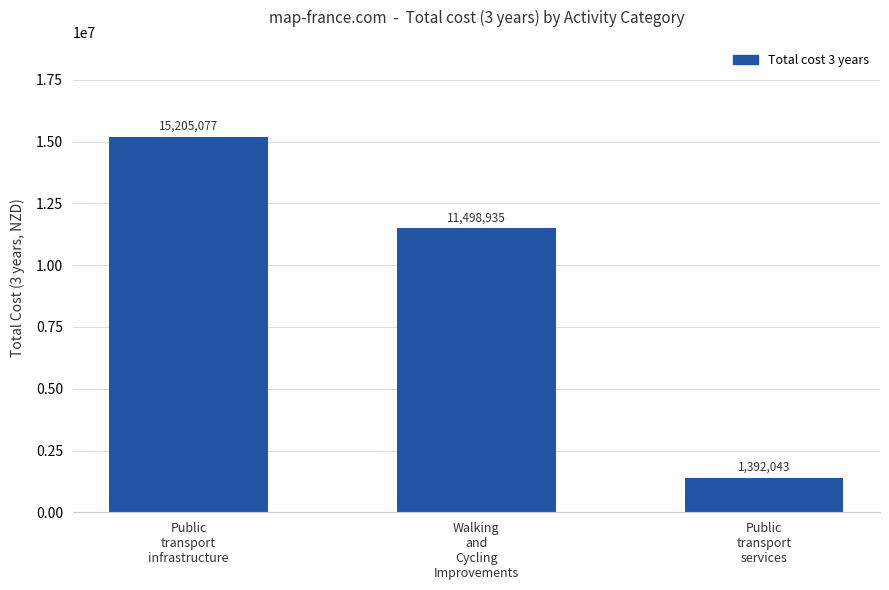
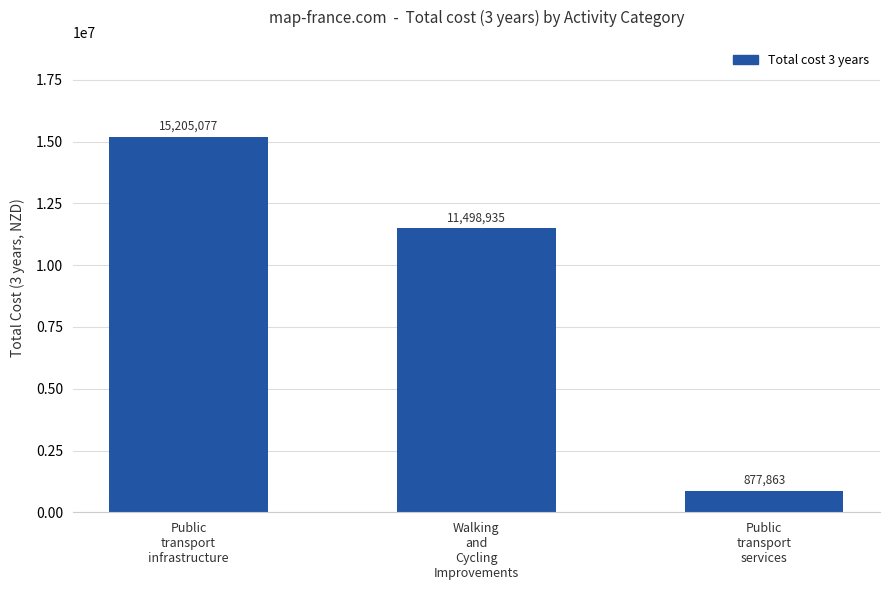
Public transport services: 1,392,043 -> 877,863
